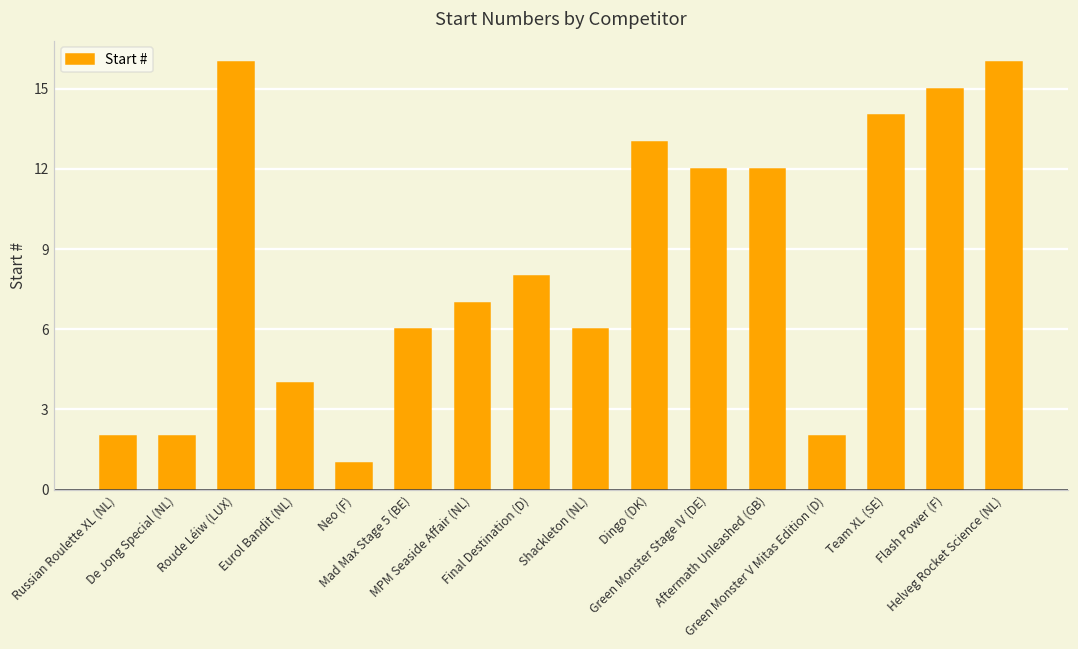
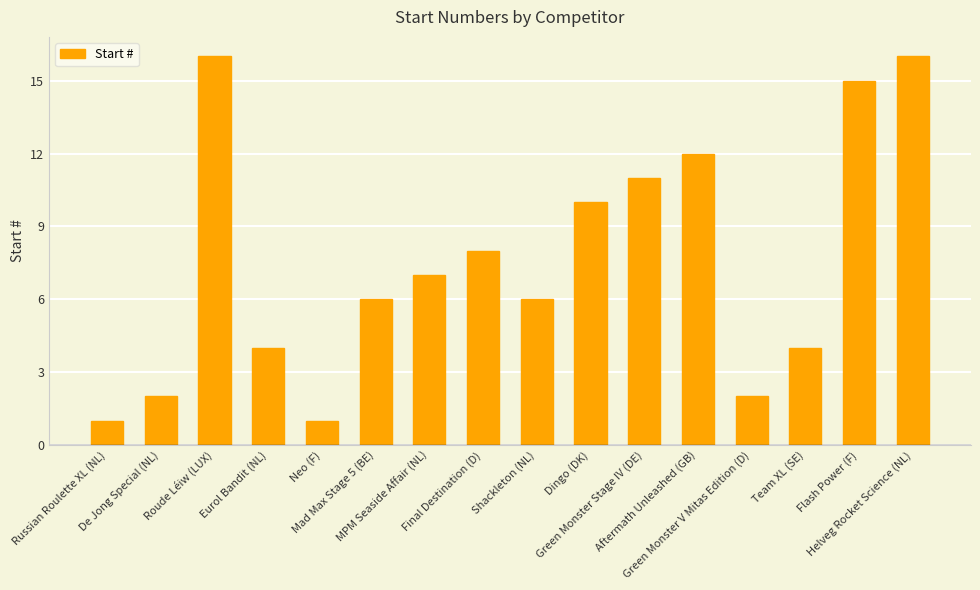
Russian Roulette XL (NL): 2 -> 1
Dingo (DK): 13 -> 10
Green Monster Stage IV (DE): 12 -> 11
Team XL (SE): 14 -> 4
